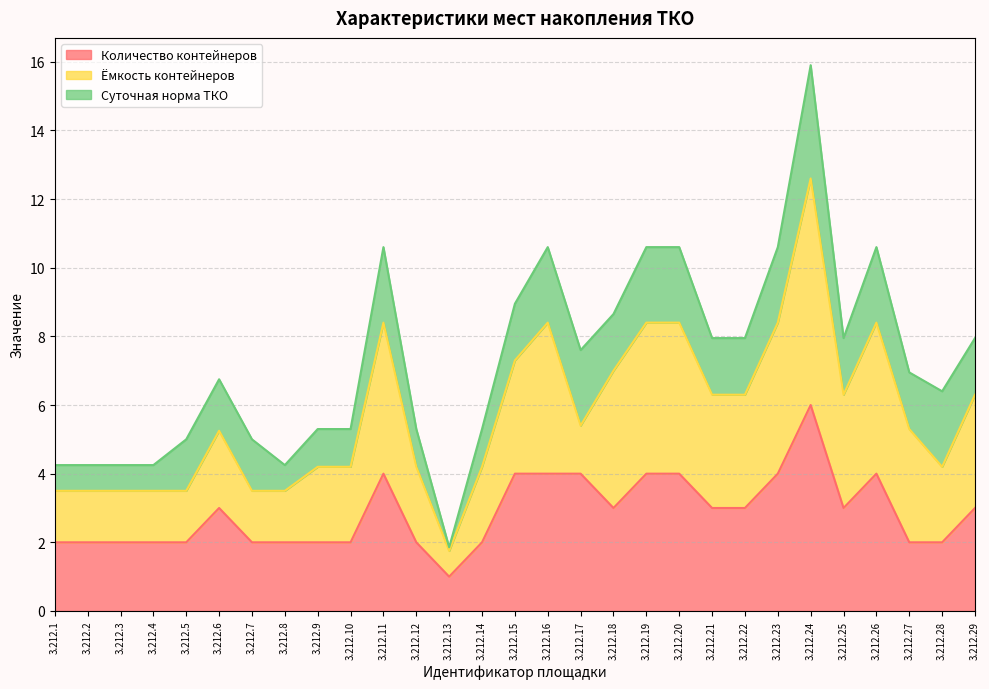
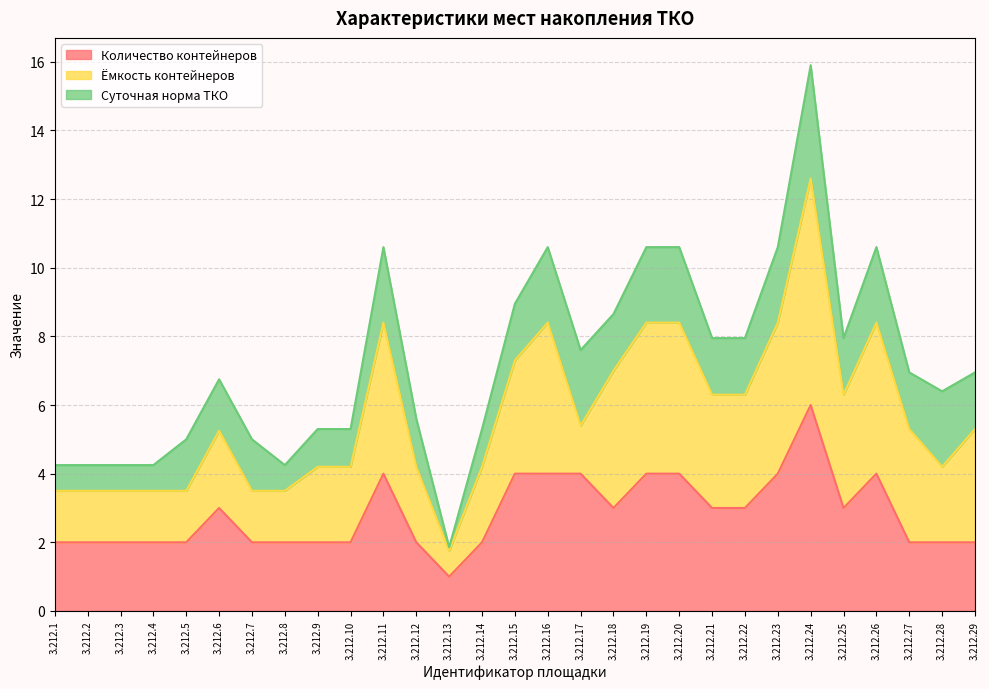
Суточная норма ТКО, 3.212.12: 1.1 -> 1.4
Количество контейнеров, 3.212.29: 3 -> 2
